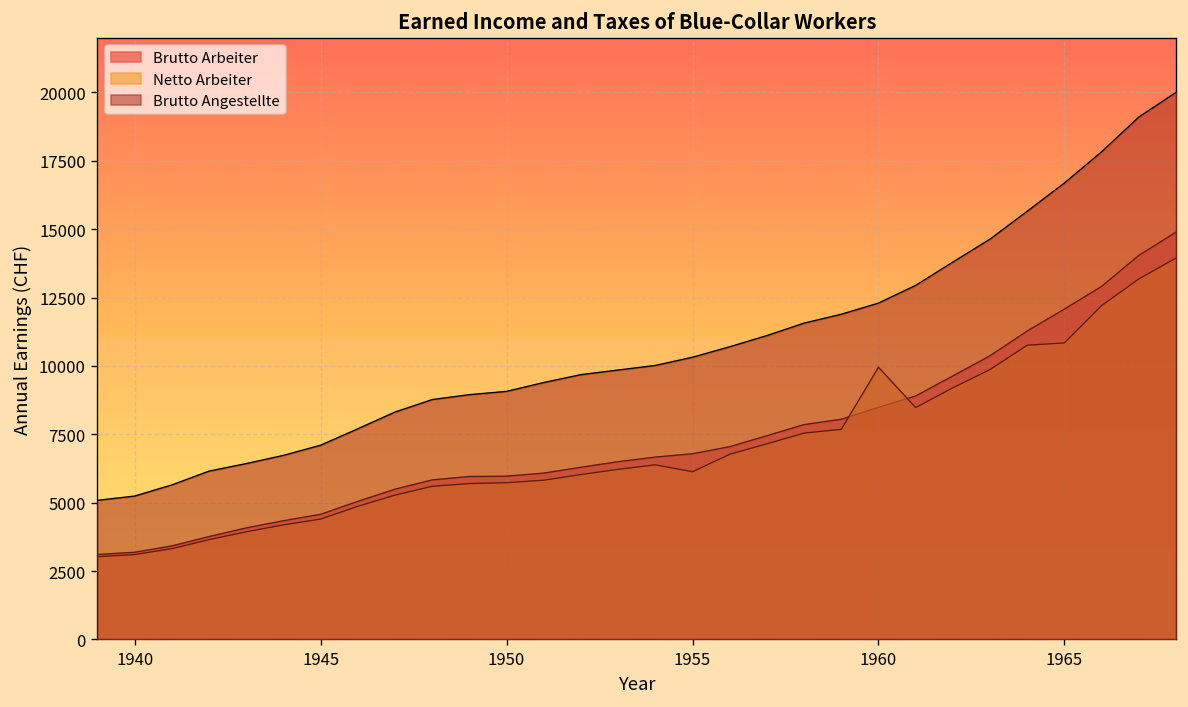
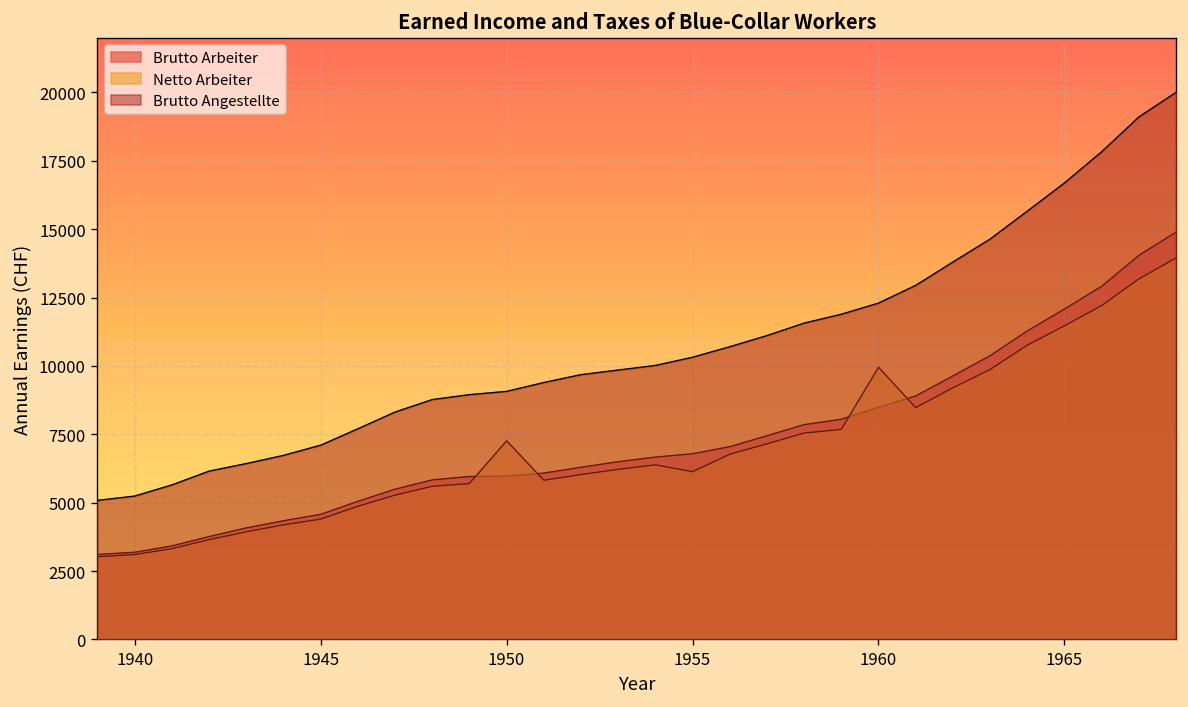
Netto Arbeiter, 1950: 5700 -> 7300
Netto Arbeiter, 1965: 10800 -> 11500
